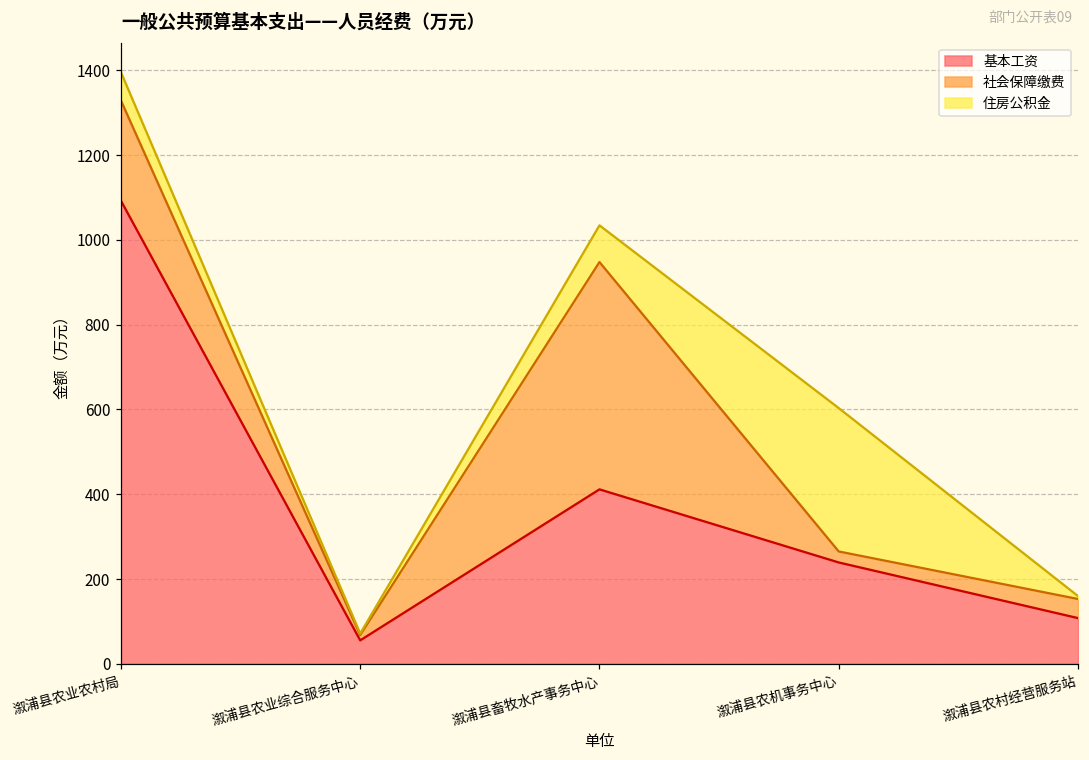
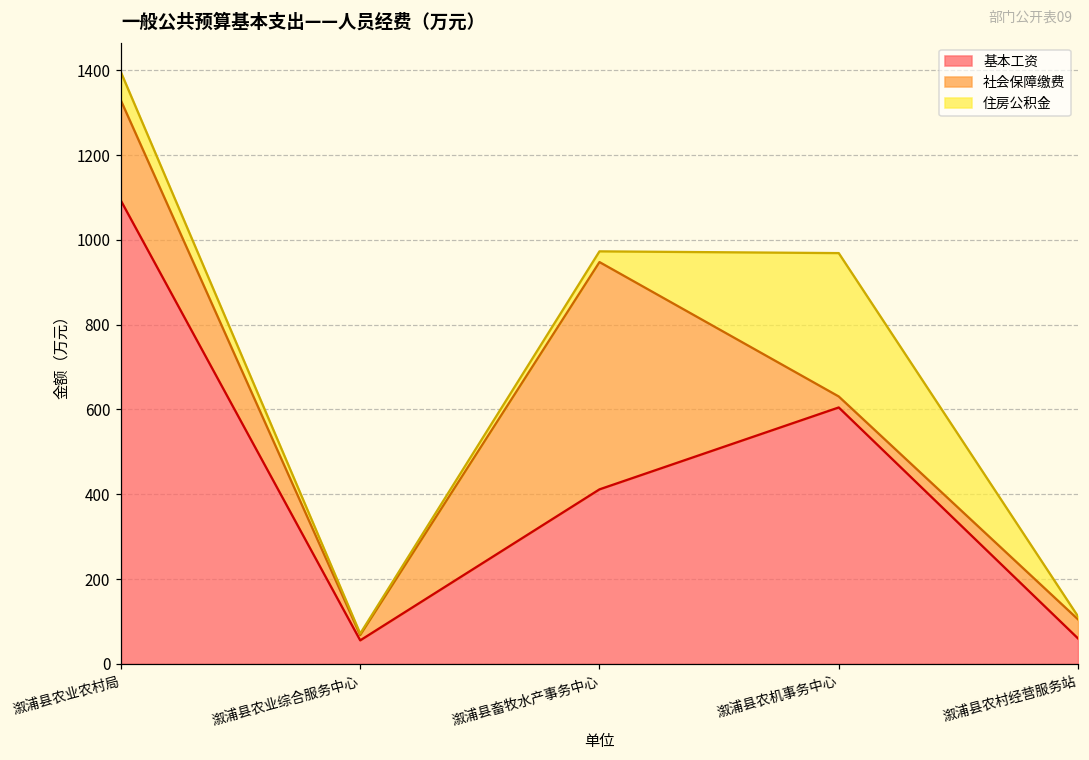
住房公积金, 溆浦县畜牧水产事务中心: 90 -> 30
基本工资, 溆浦县农机事务中心: 240 -> 600
基本工资, 溆浦县农村经营服务站: 110 -> 60
